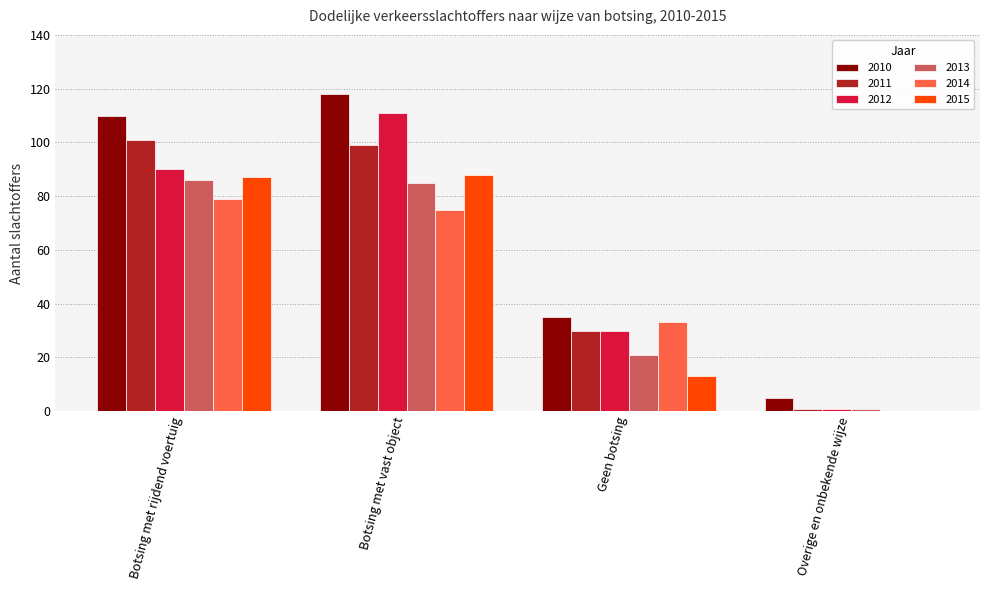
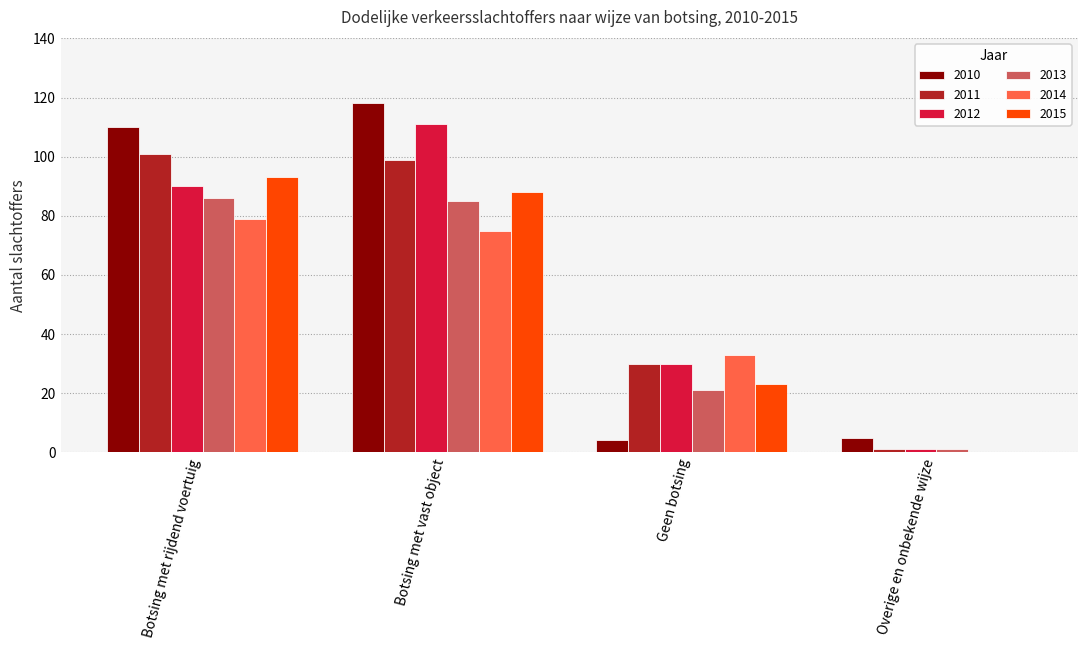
2015, Botsing met rijdend voertuig: 87 -> 93
2010, Geen botsing: 35 -> 4
2015, Geen botsing: 13 -> 23
